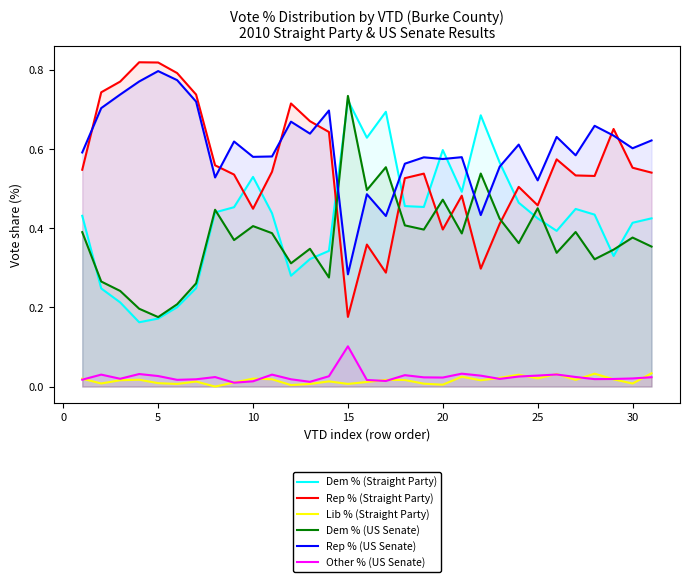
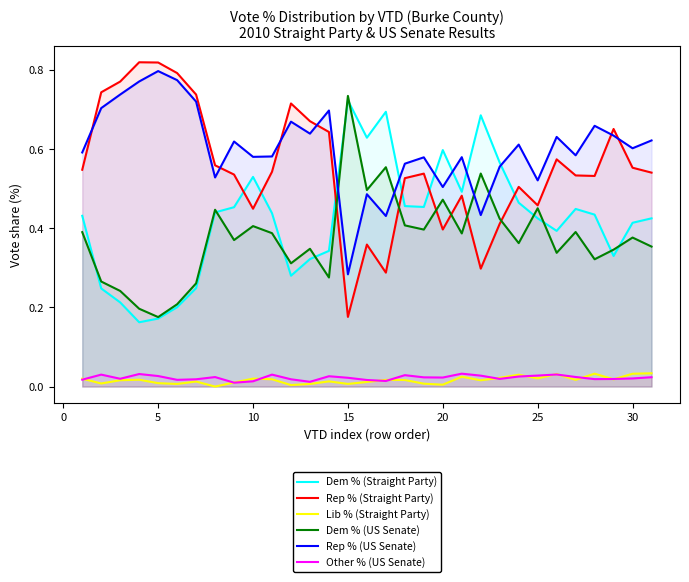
Other % (US Senate), 15: 0.10 -> 0.02
Rep % (US Senate), 20: 0.58 -> 0.50
Lib % (Straight Party), 30: 0.01 -> 0.03
